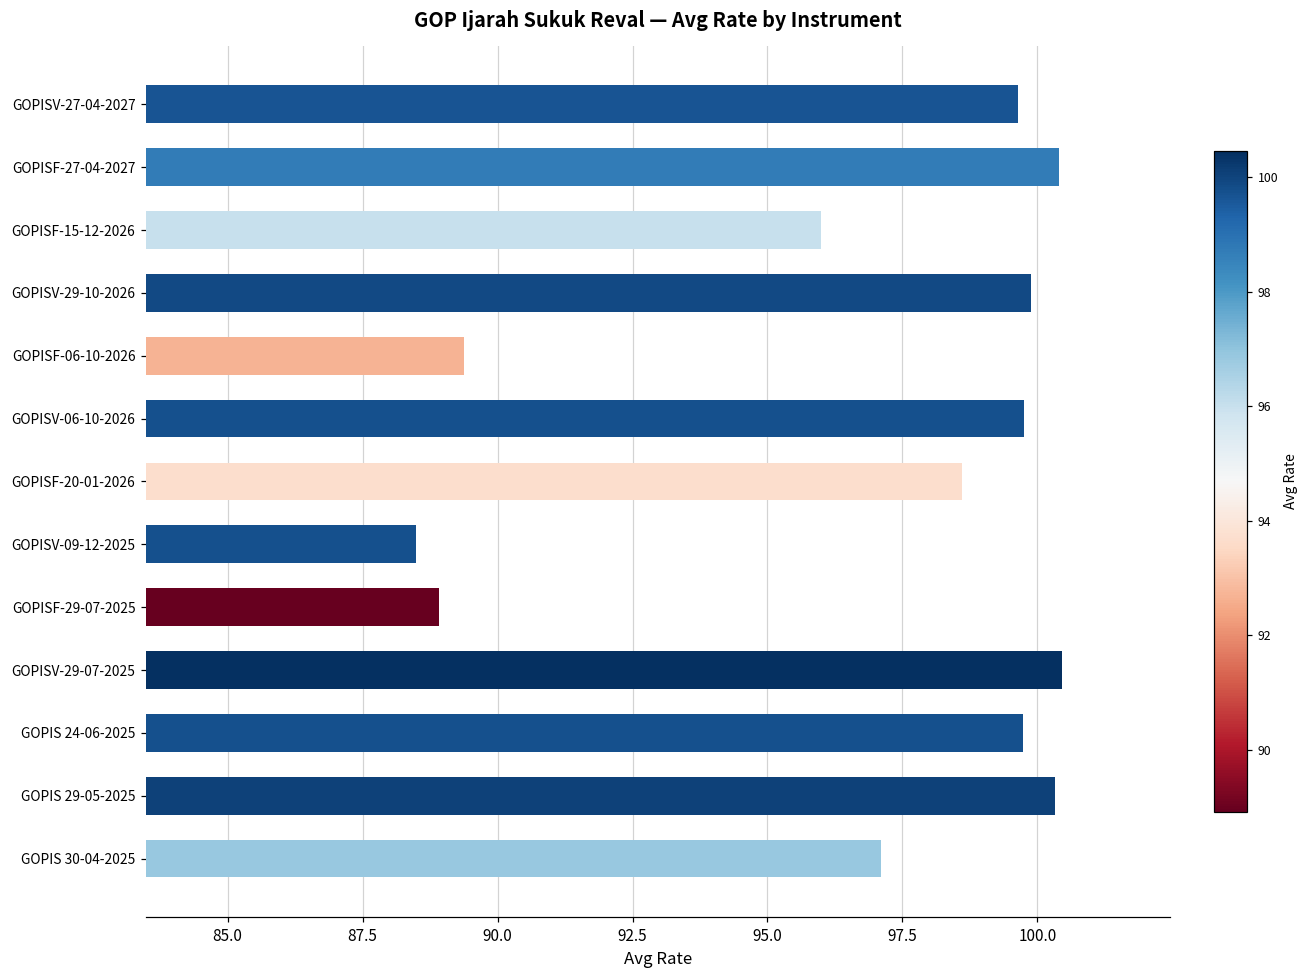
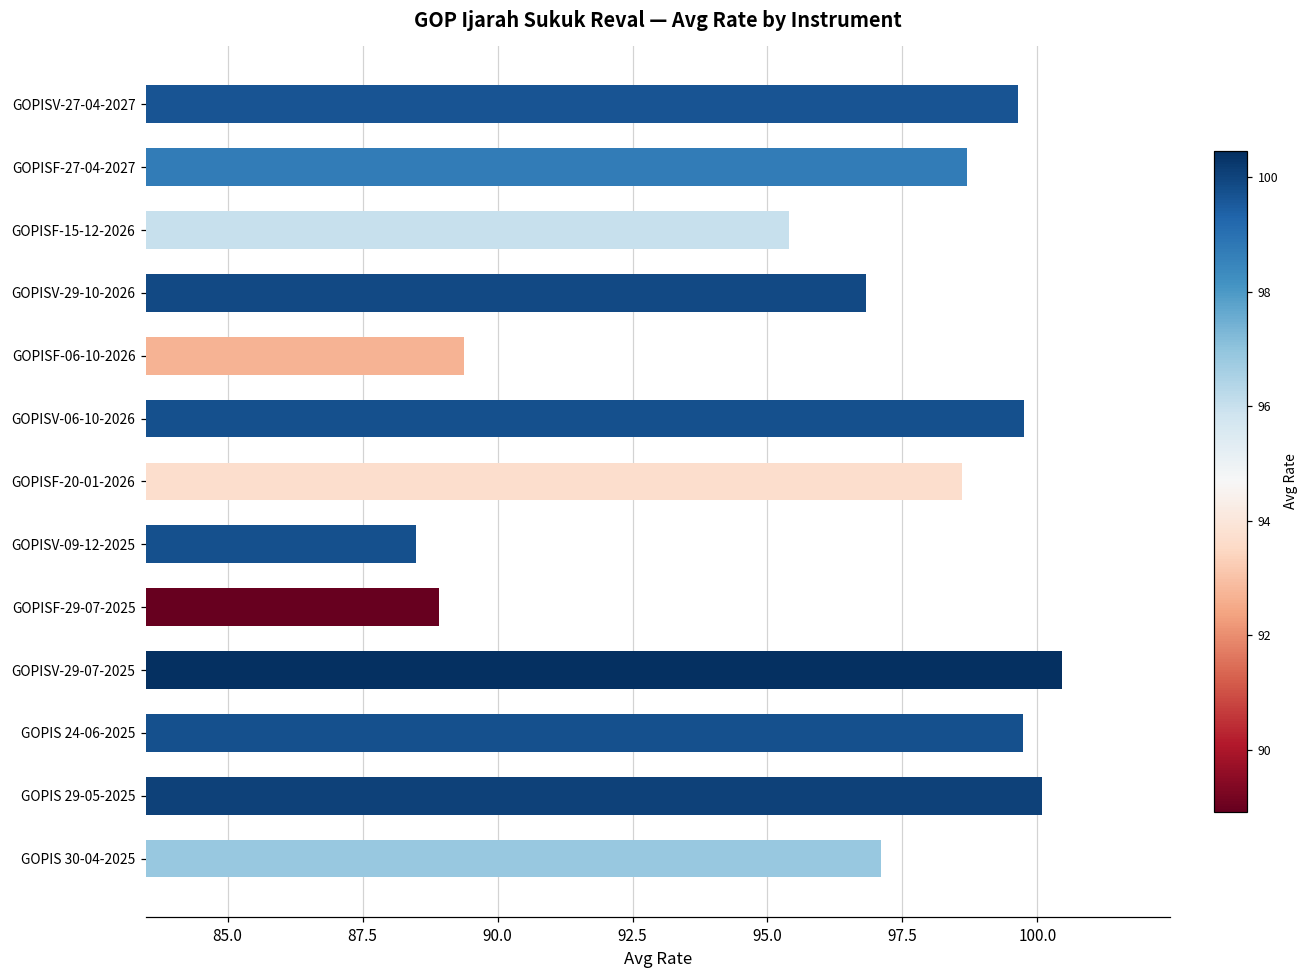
GOPISF-27-04-2027: 100.4 -> 98.7
GOPISF-15-12-2026: 96.0 -> 95.4
GOPISV-29-10-2026: 99.9 -> 96.8
GOPIS 29-05-2025: 100.3 -> 100.1
